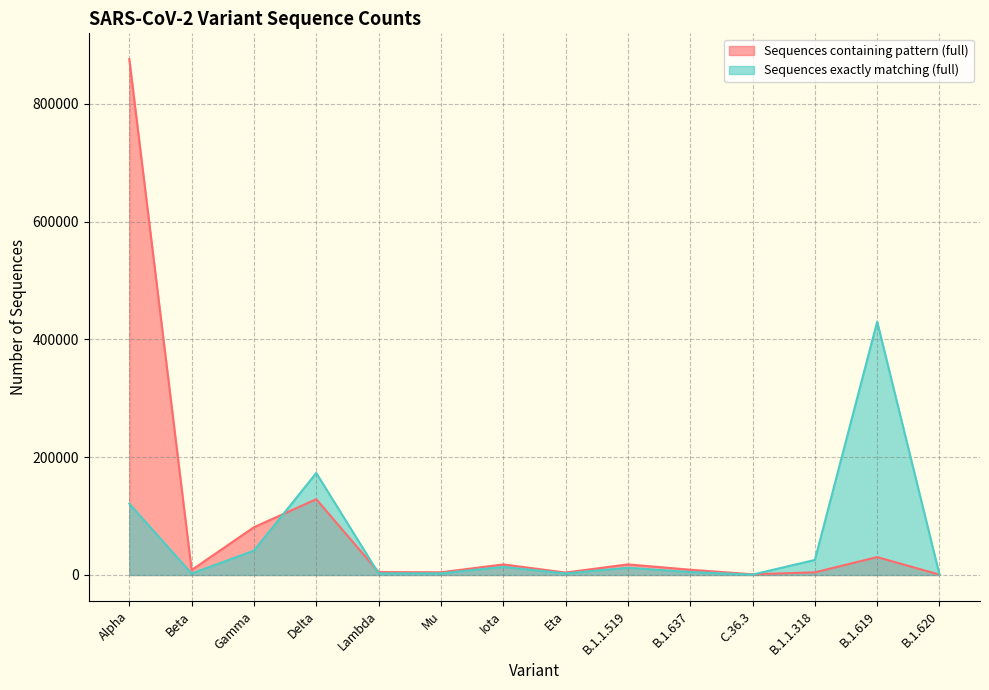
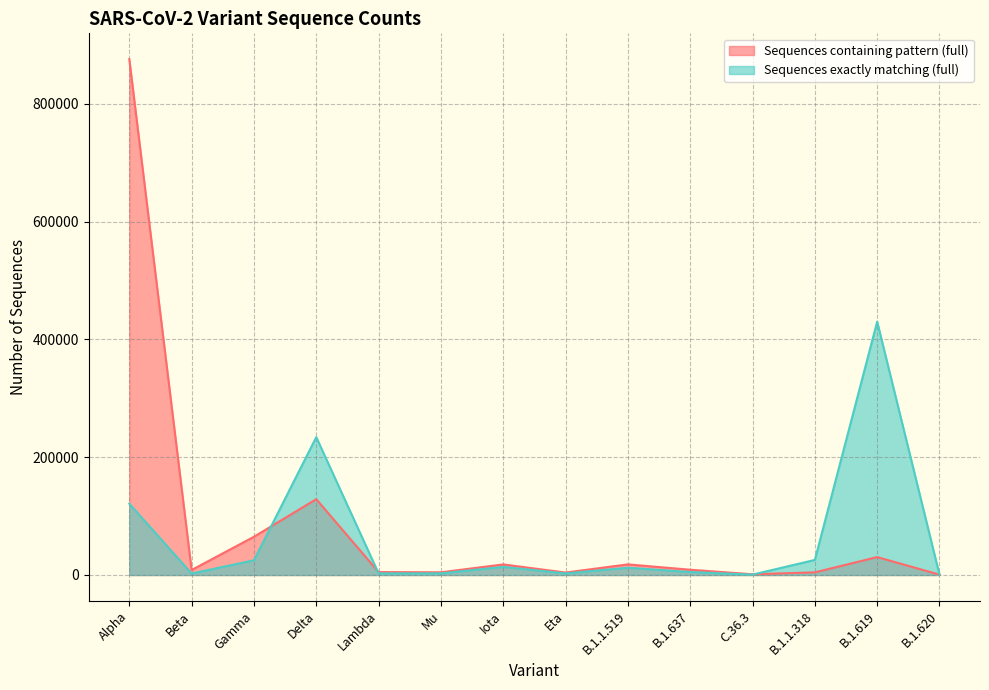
Sequences containing pattern (full), Gamma: 80000 -> 60000
Sequences exactly matching (full), Gamma: 40000 -> 20000
Sequences exactly matching (full), Delta: 170000 -> 230000
